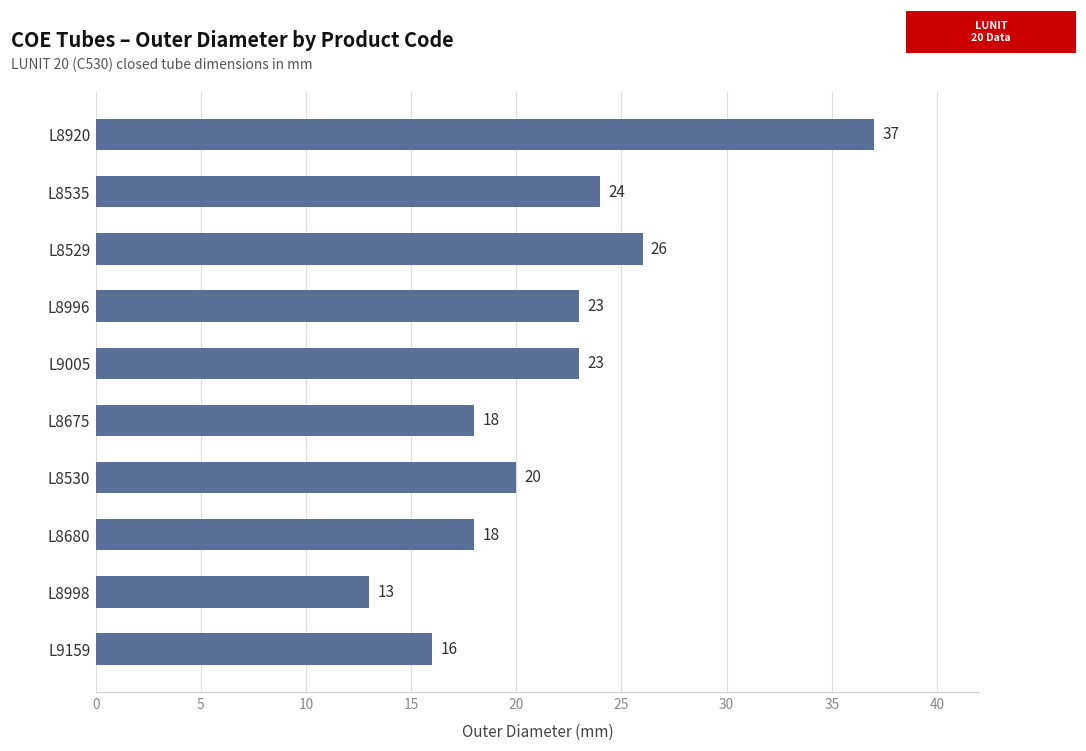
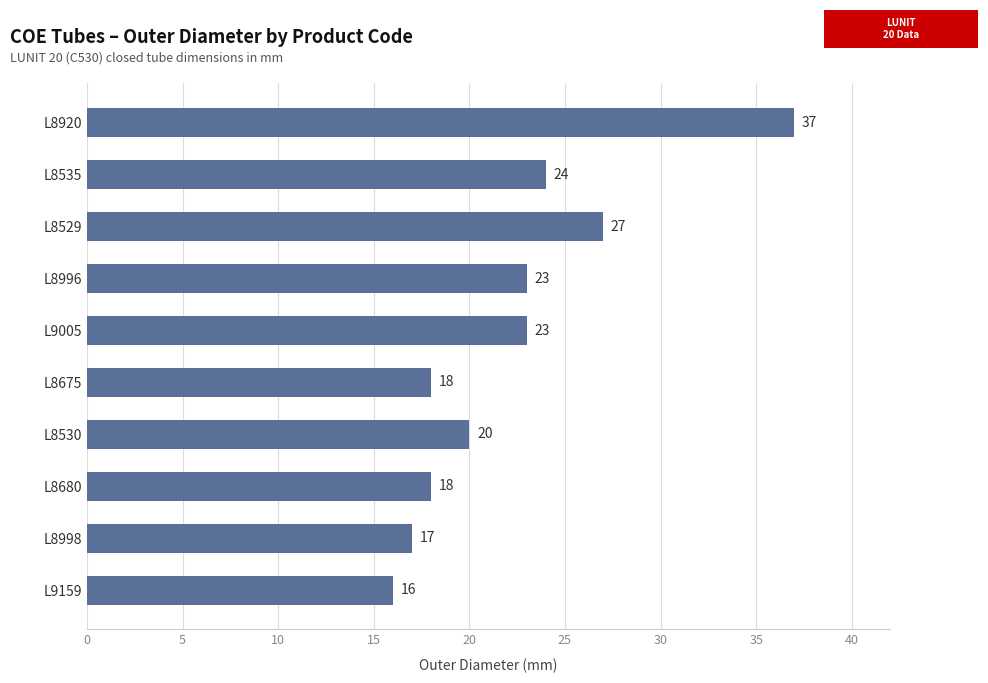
L8529: 26 -> 27
L8998: 13 -> 17
